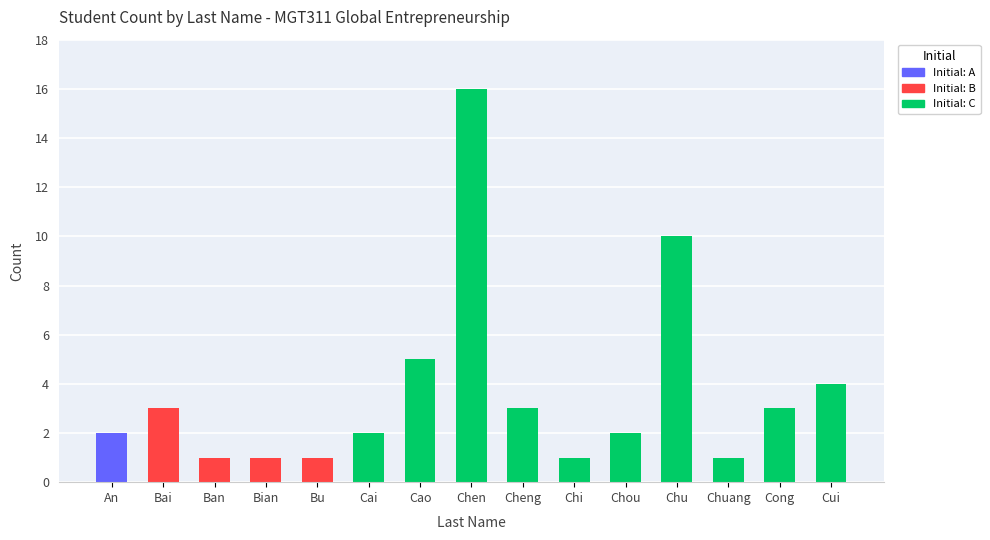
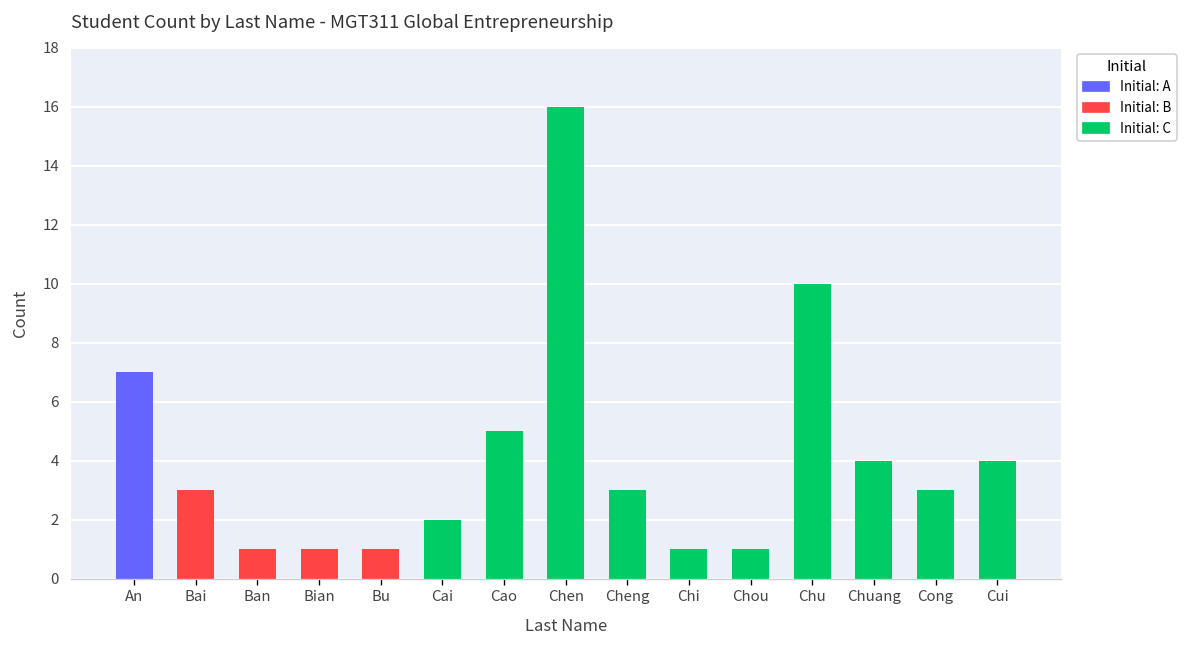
An: 2 -> 7
Chou: 2 -> 1
Chuang: 1 -> 4
